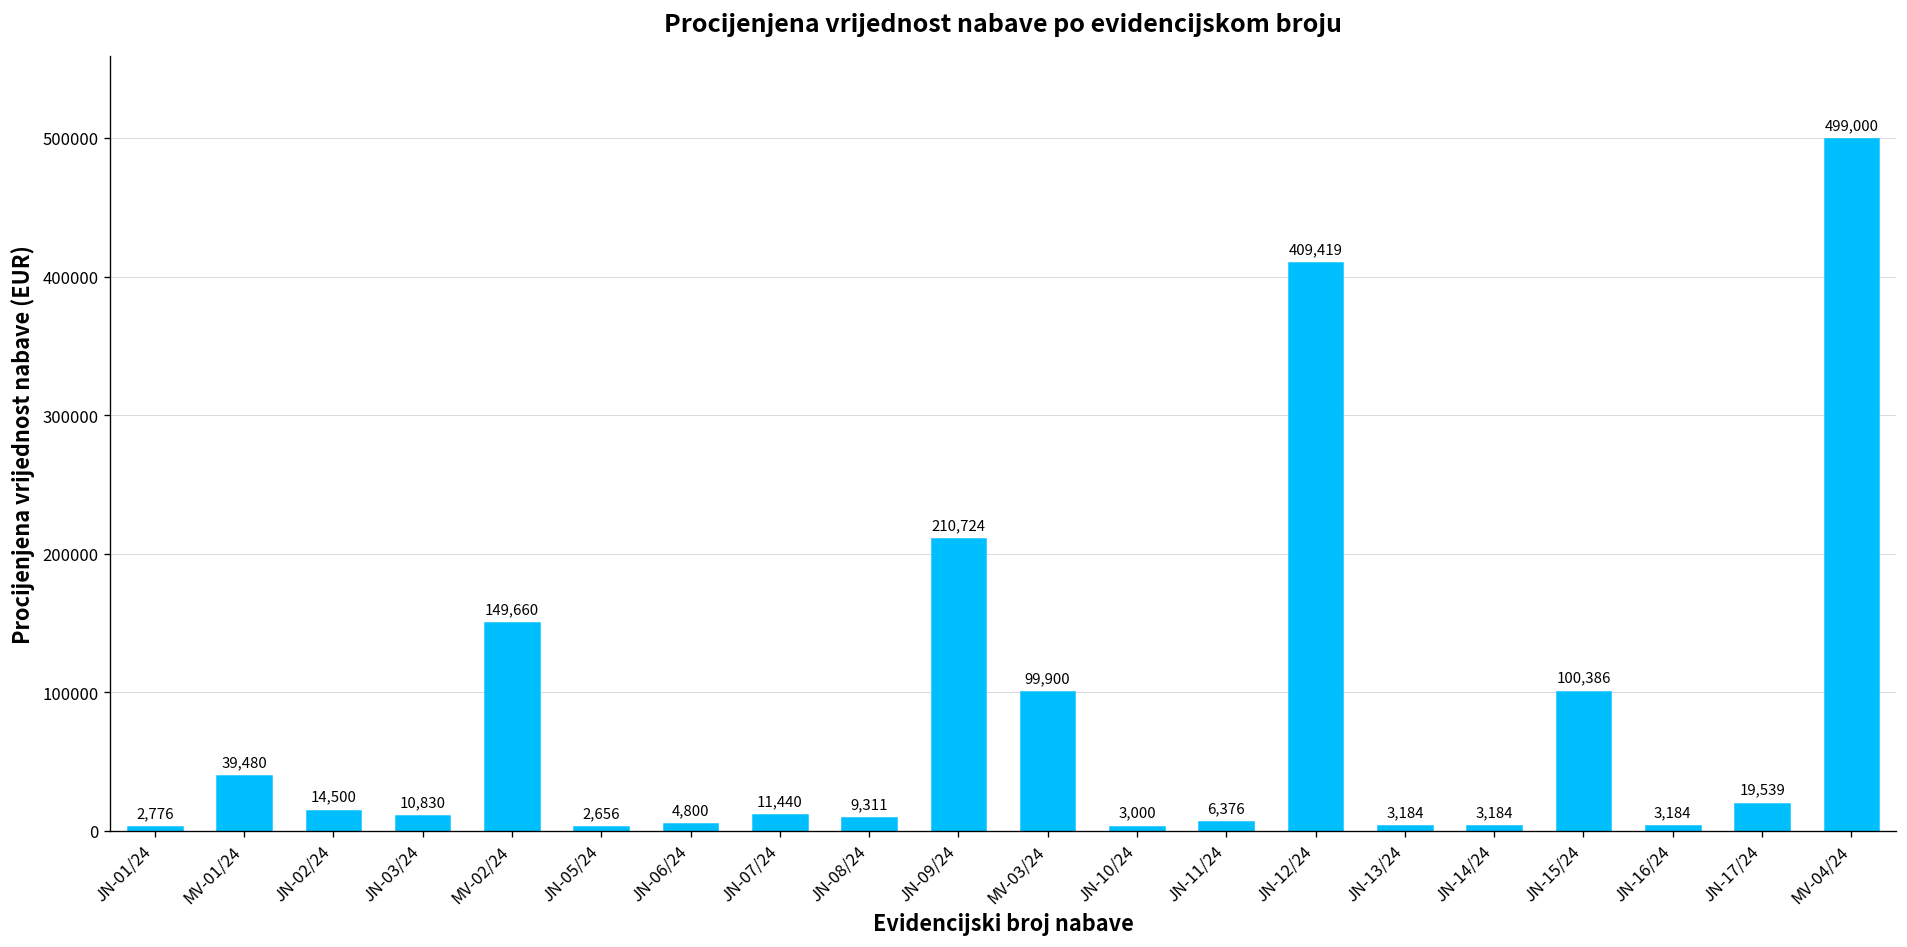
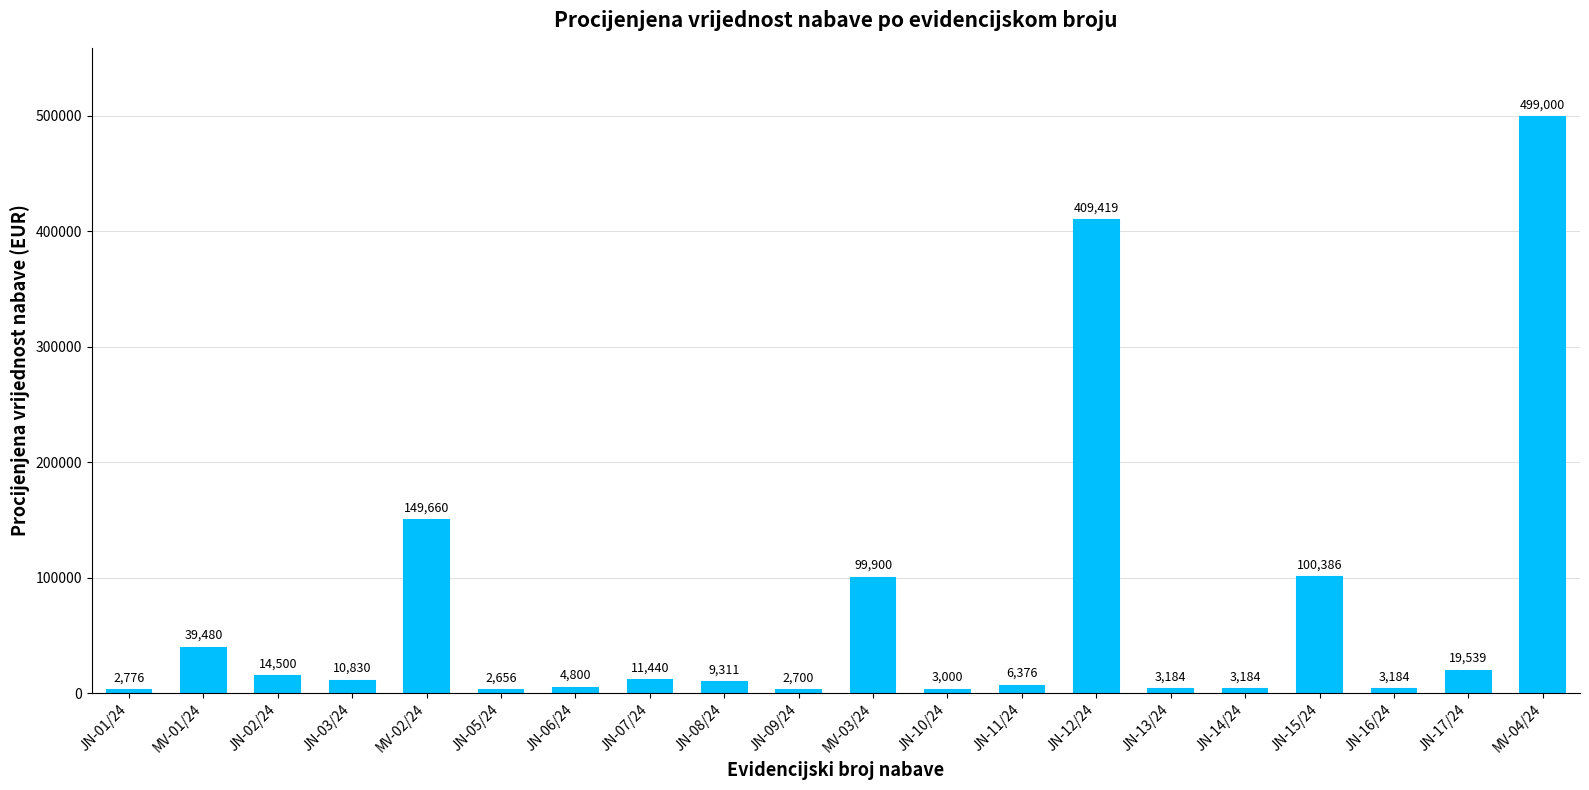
JN-09/24: 210,724 -> 2,700
